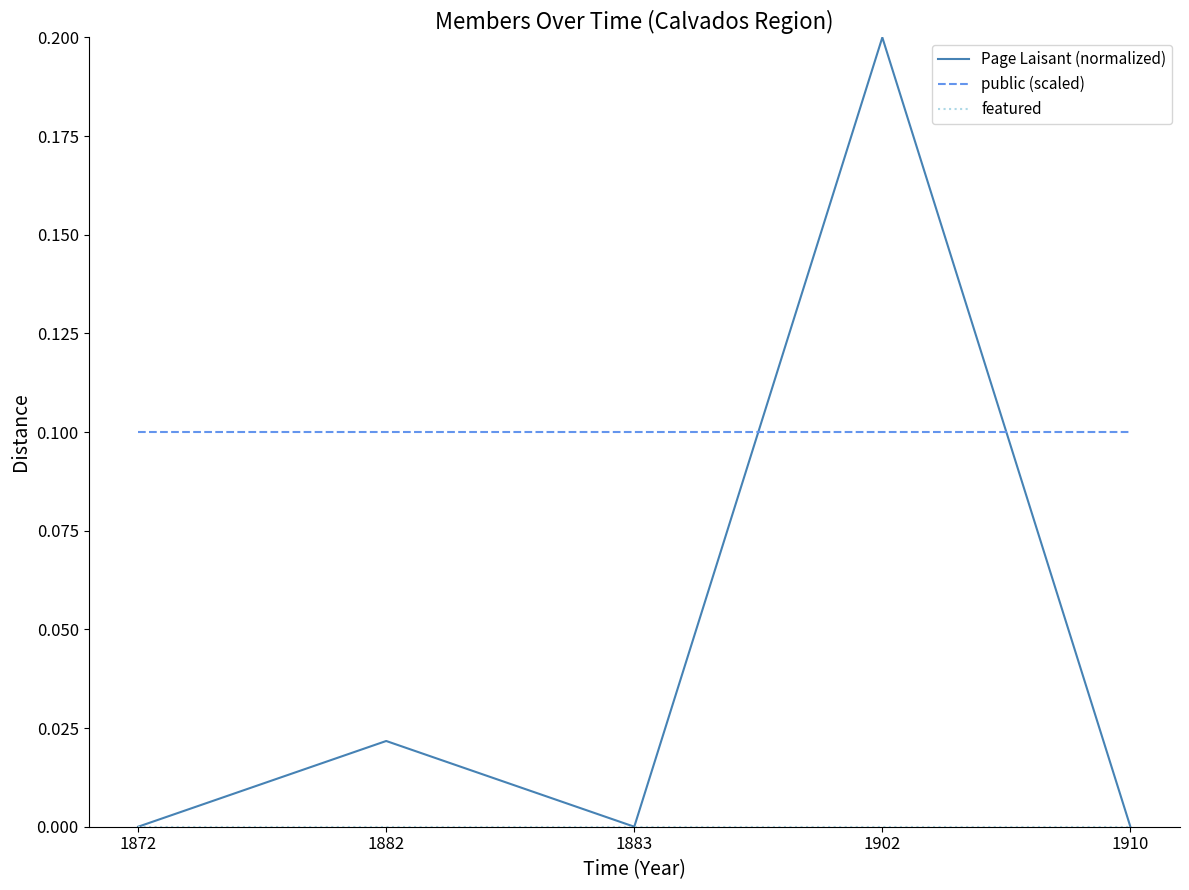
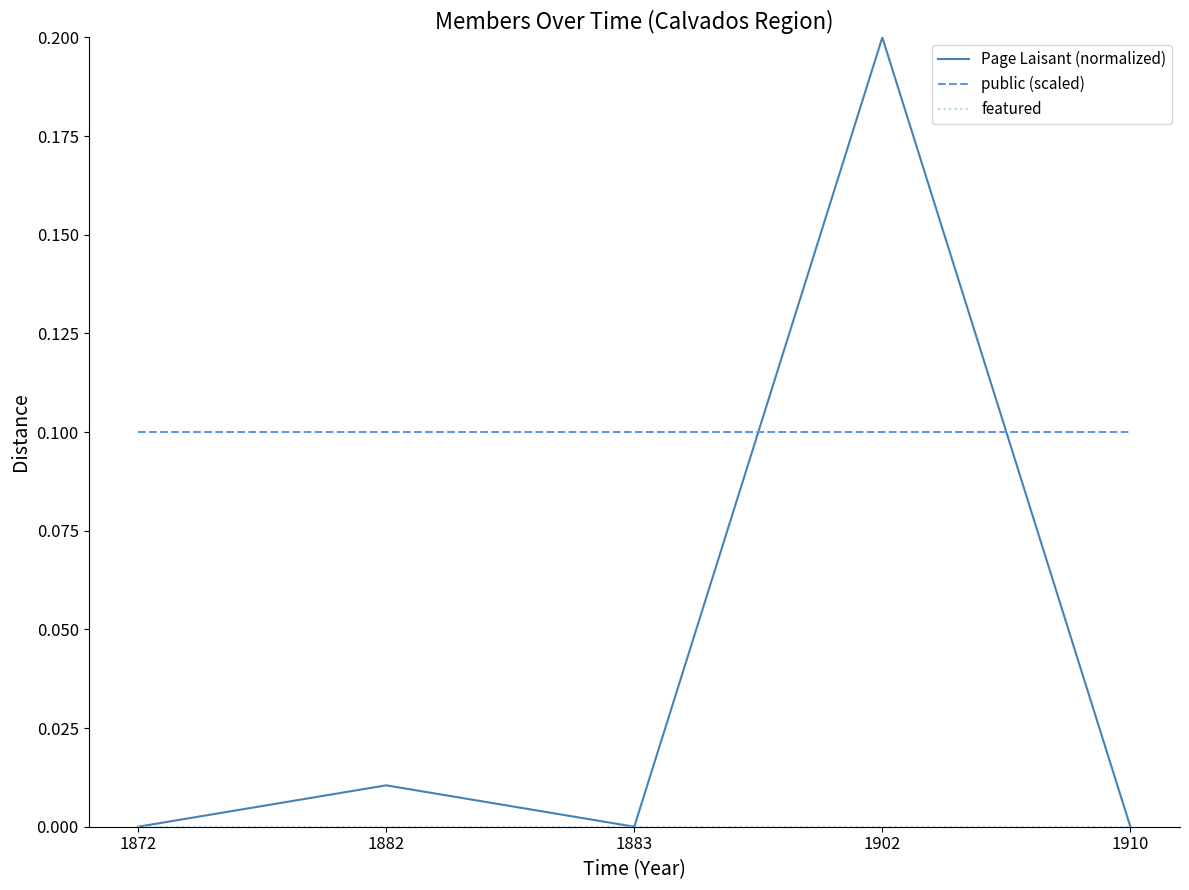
Page Laisant (normalized), 1882: 0.022 -> 0.010
